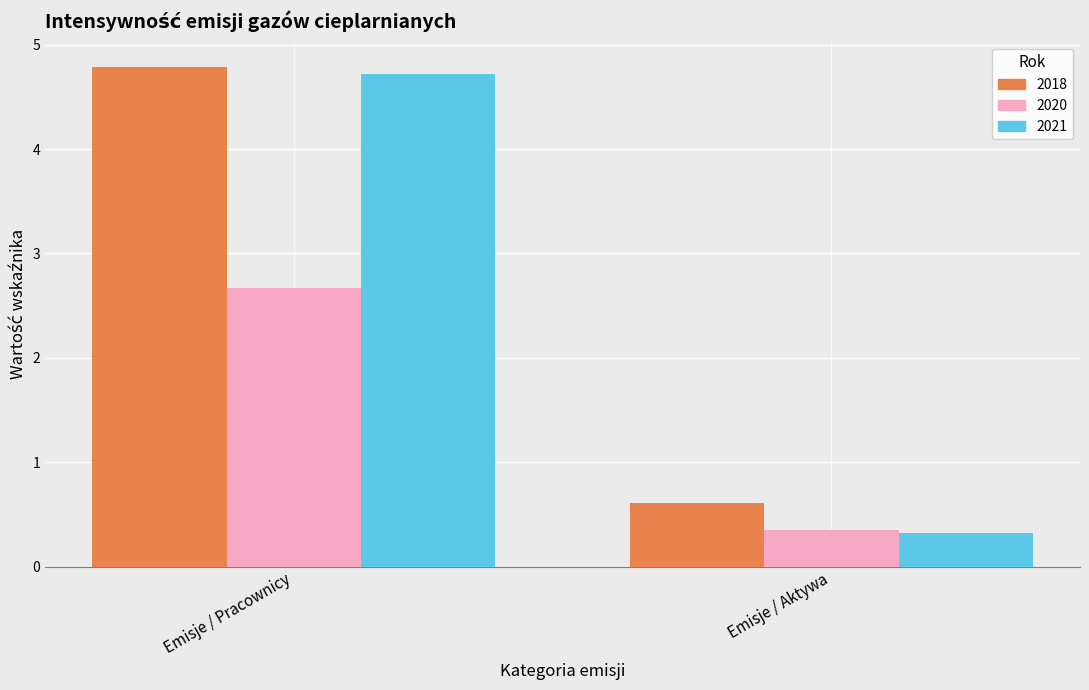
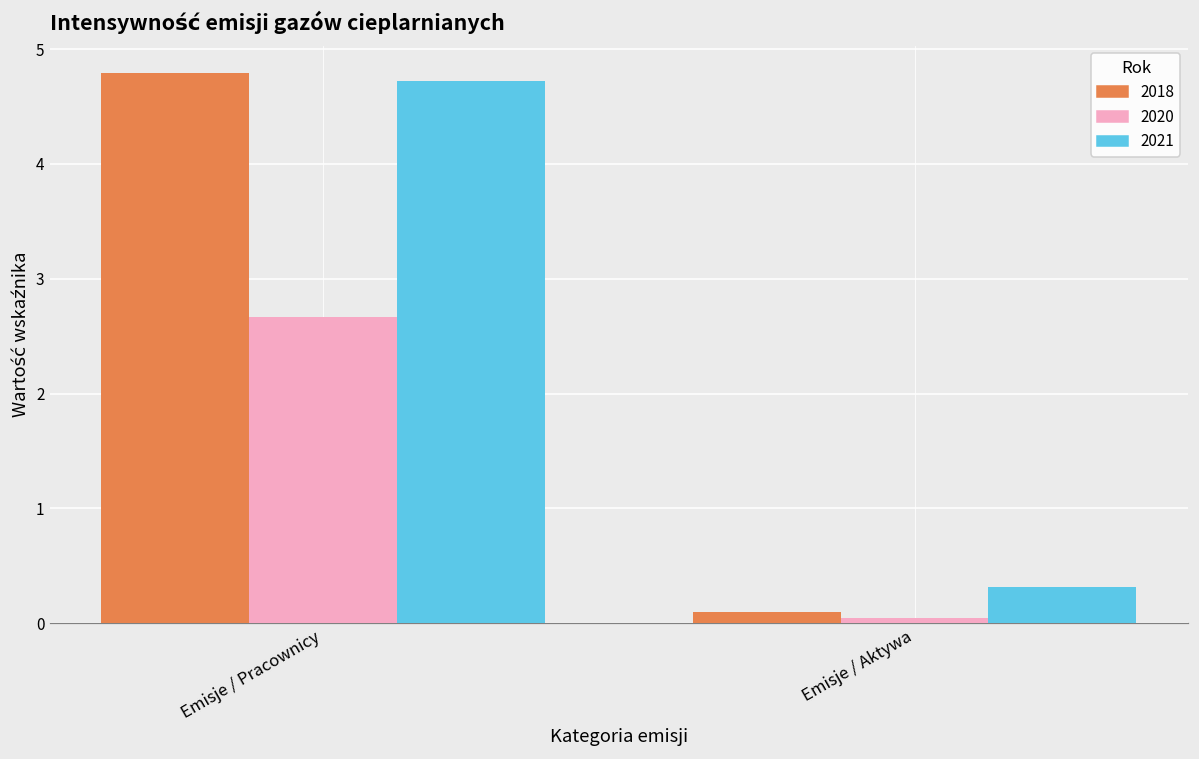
2018, Emisje / Aktywa: 0.61 -> 0.10
2020, Emisje / Aktywa: 0.35 -> 0.05
